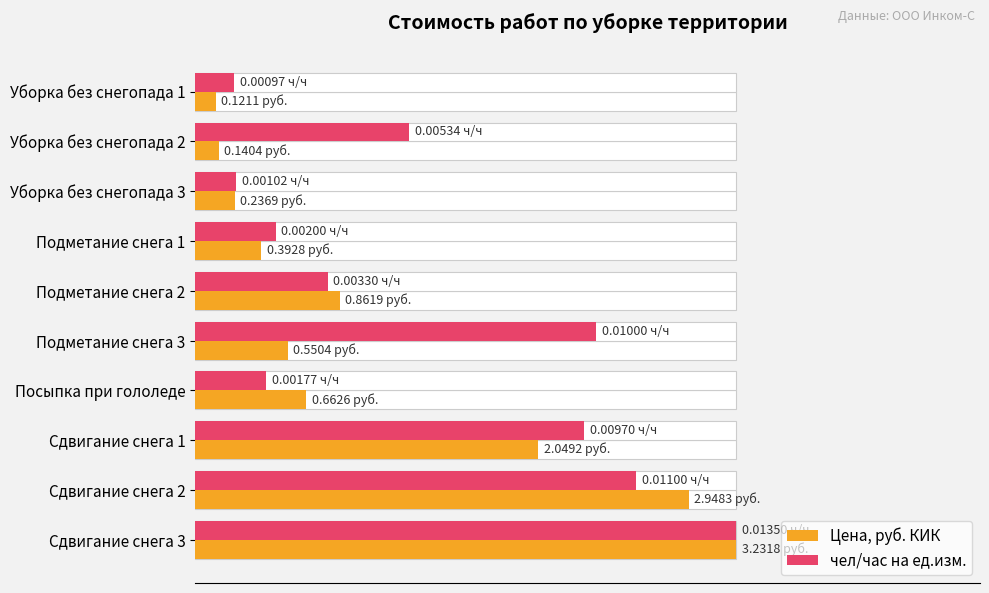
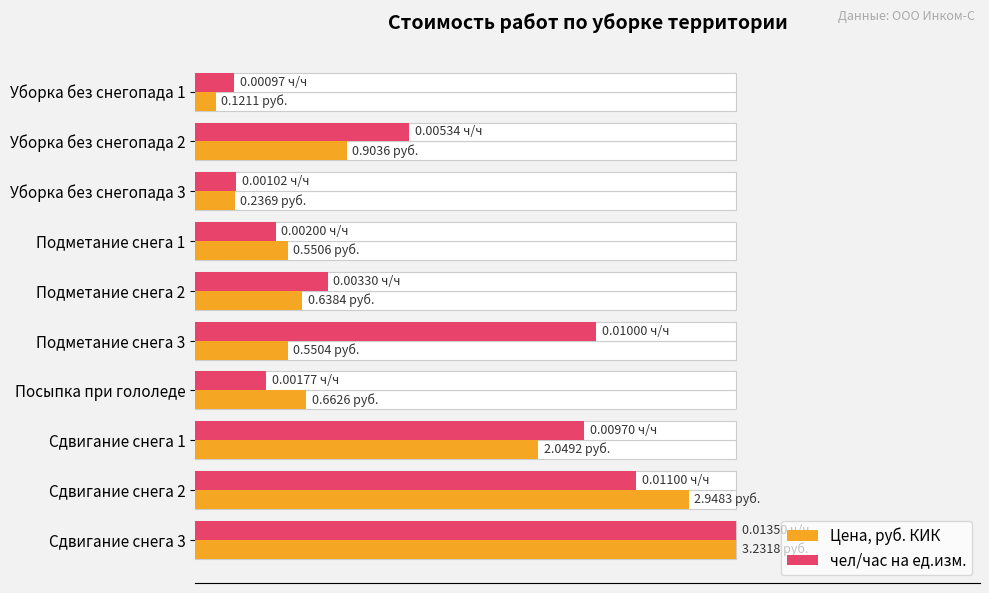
Цена, руб. КИК, Уборка без снегопада 2: 0.1404 -> 0.9036
Цена, руб. КИК, Подметание снега 1: 0.3928 -> 0.5506
Цена, руб. КИК, Подметание снега 2: 0.8619 -> 0.6384
